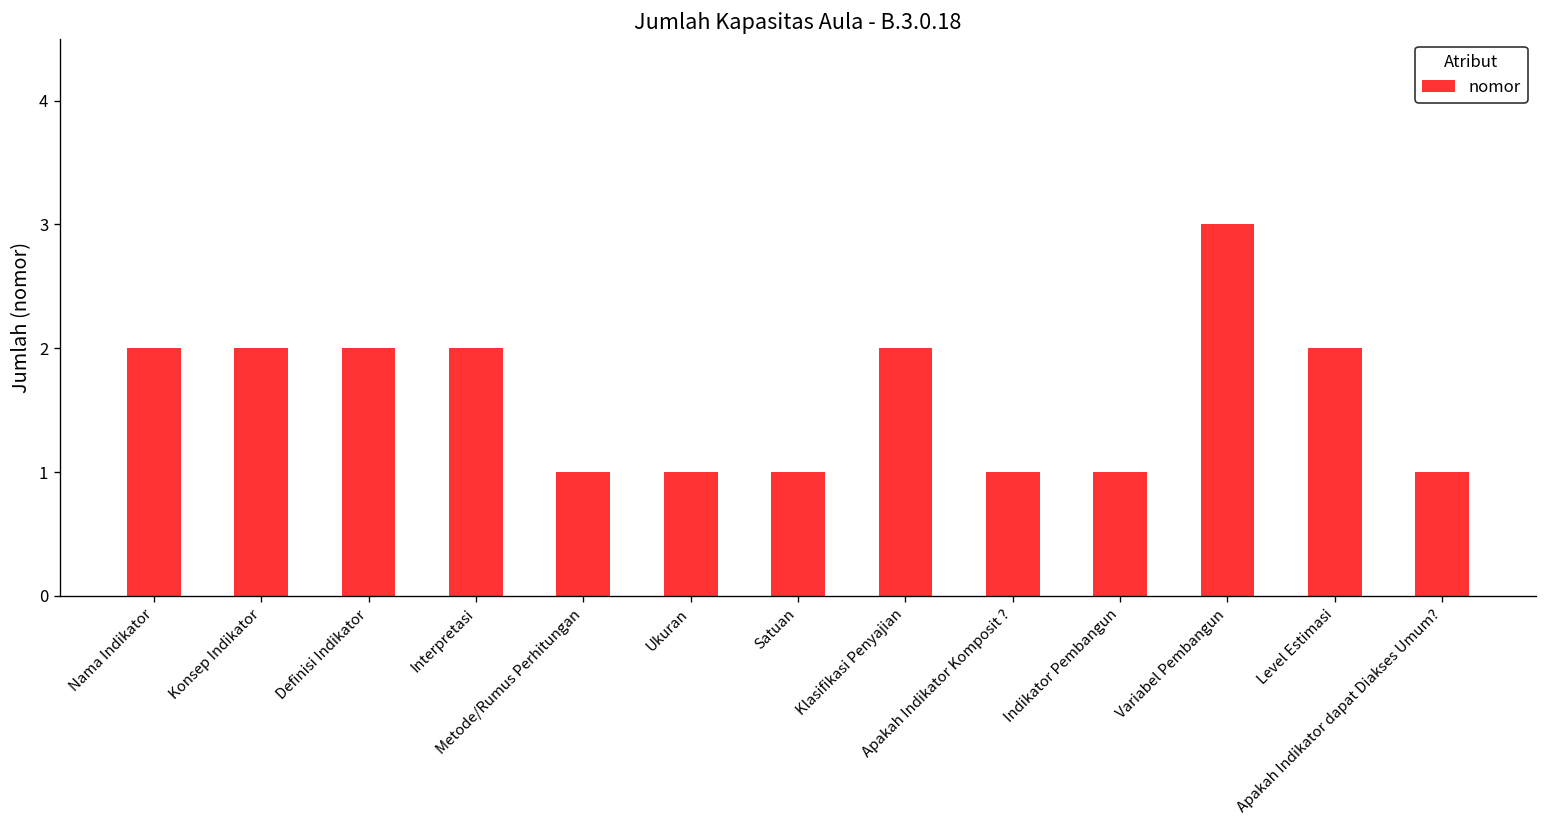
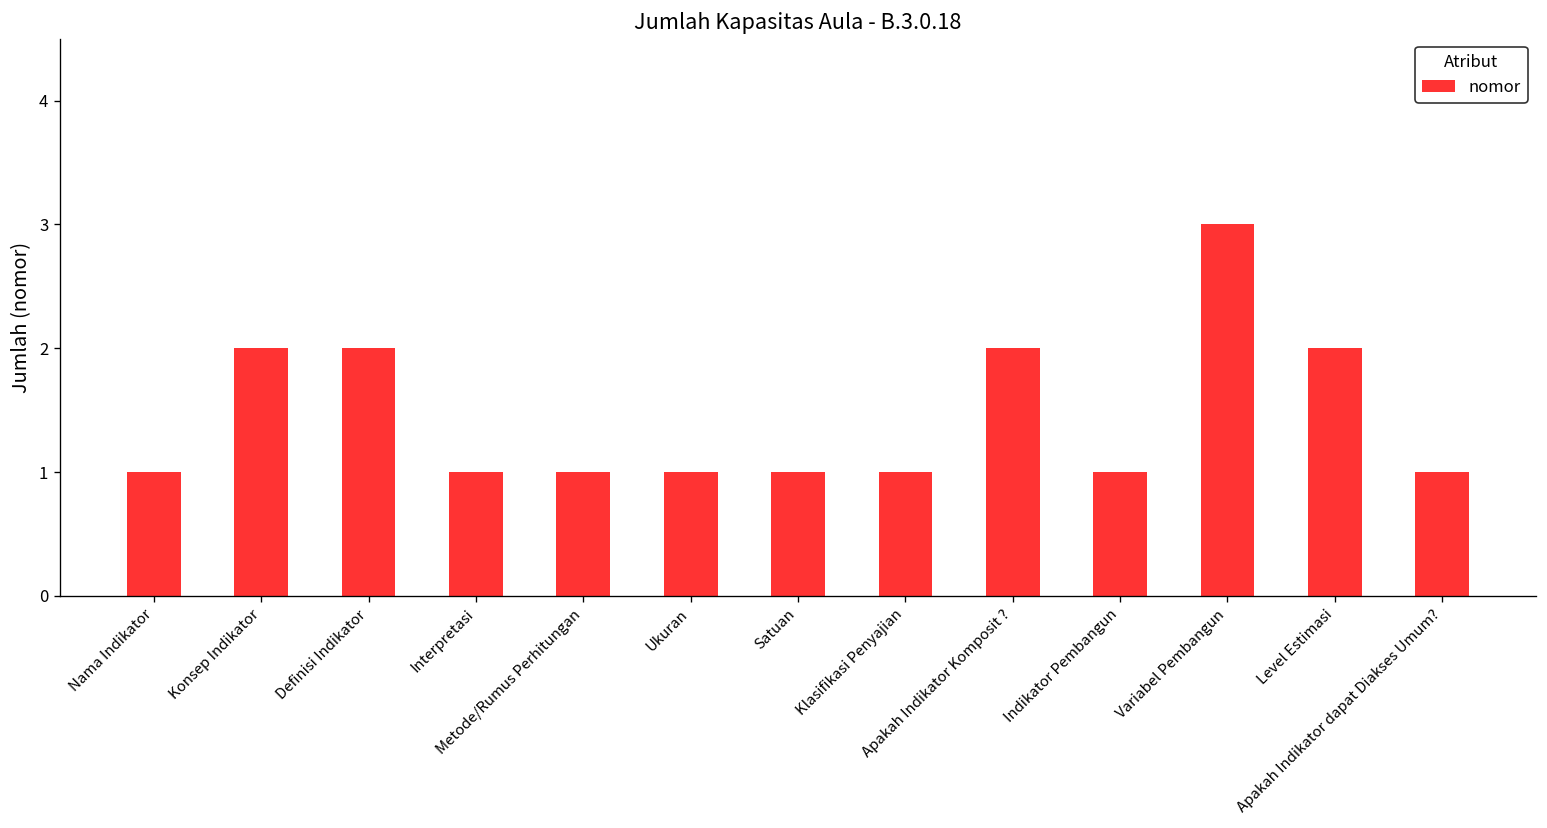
Nama Indikator: 2 -> 1
Interpretasi: 2 -> 1
Klasifikasi Penyajian: 2 -> 1
Apakah Indikator Komposit ?: 1 -> 2
